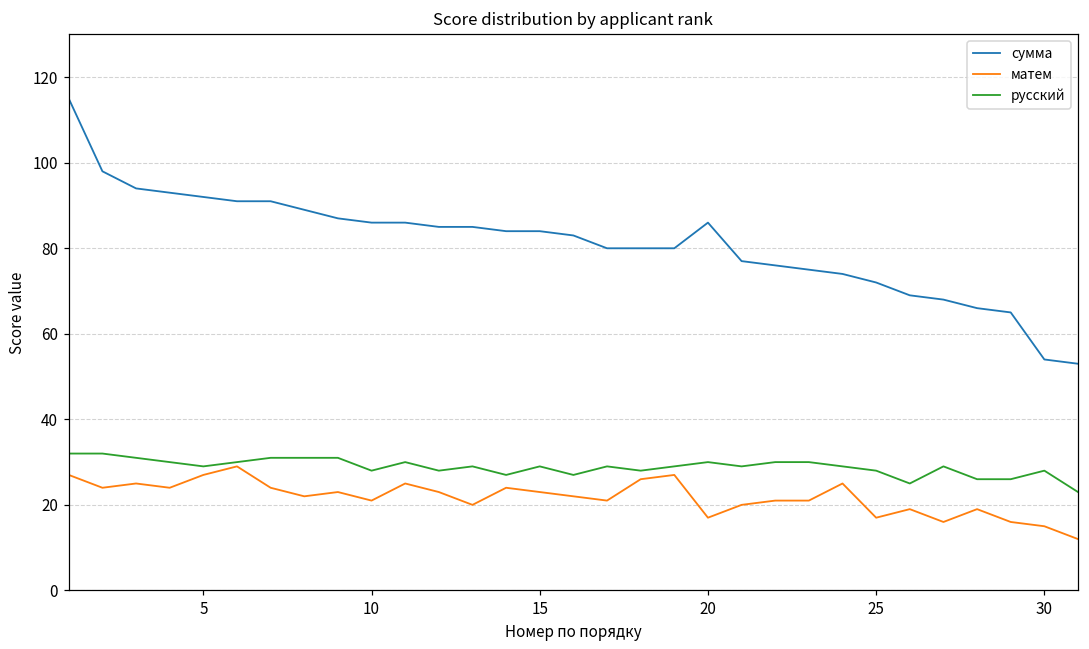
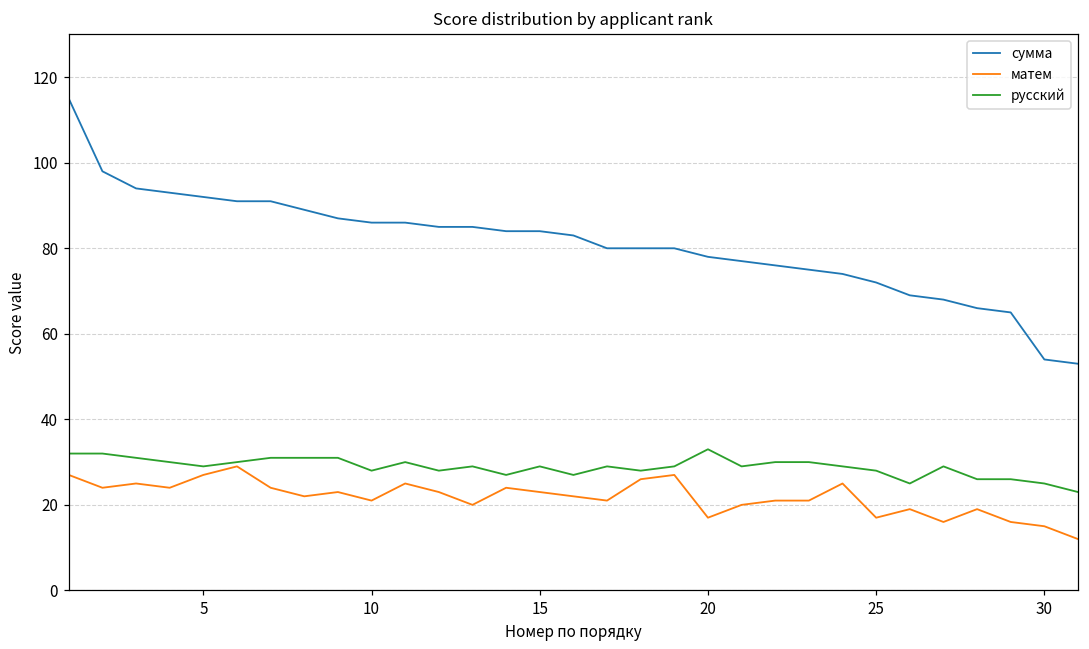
сумма, 20: 86 -> 78
русский, 20: 30 -> 33
русский, 30: 28 -> 25
